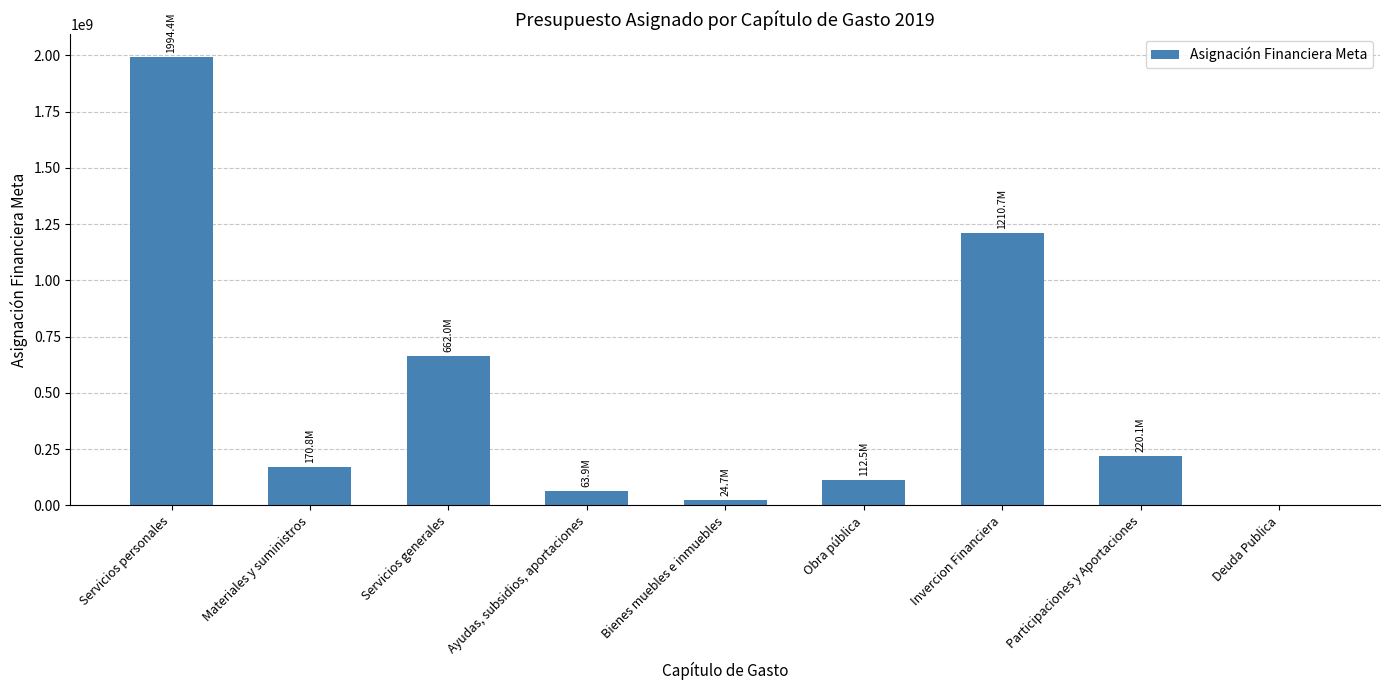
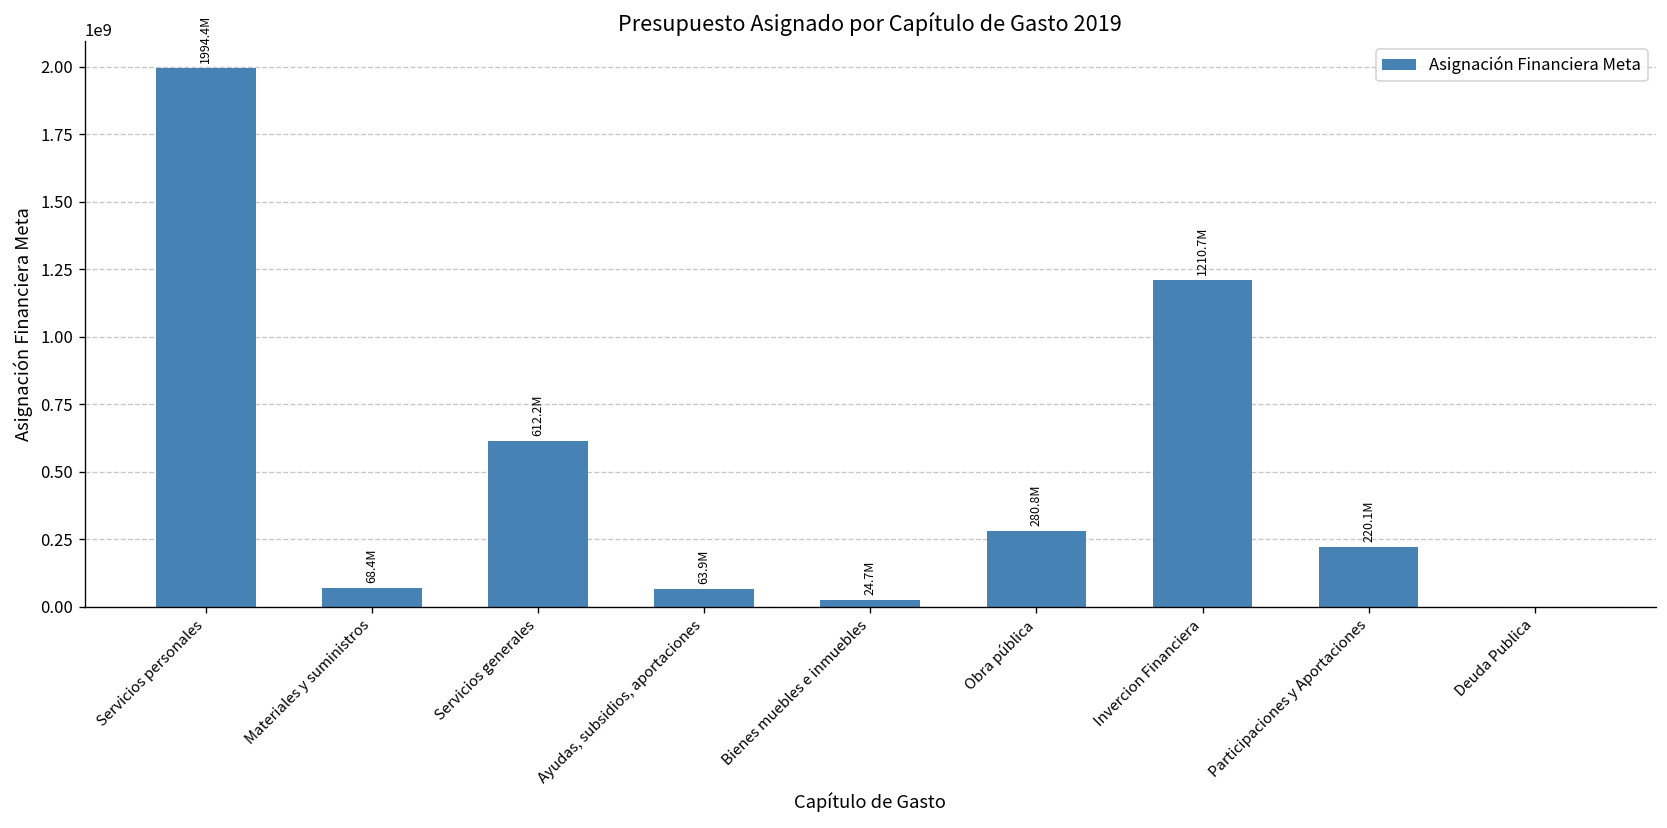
Materiales y suministros: 170.8M -> 68.4M
Servicios generales: 662.0M -> 612.2M
Obra pública: 112.5M -> 280.8M
